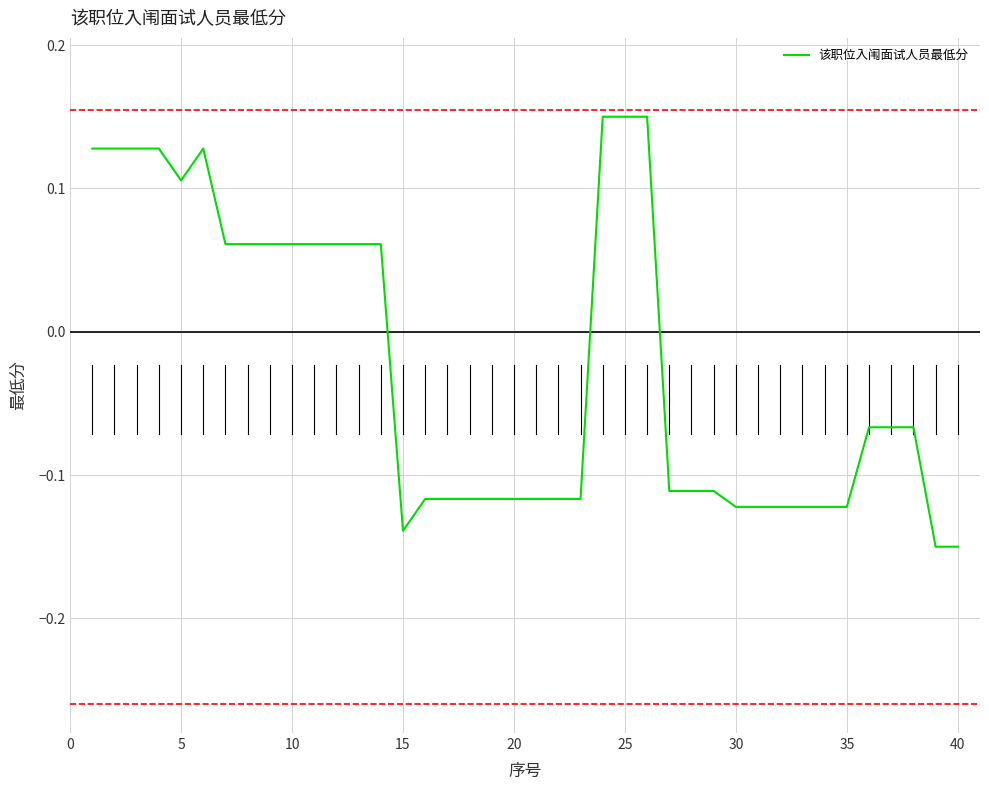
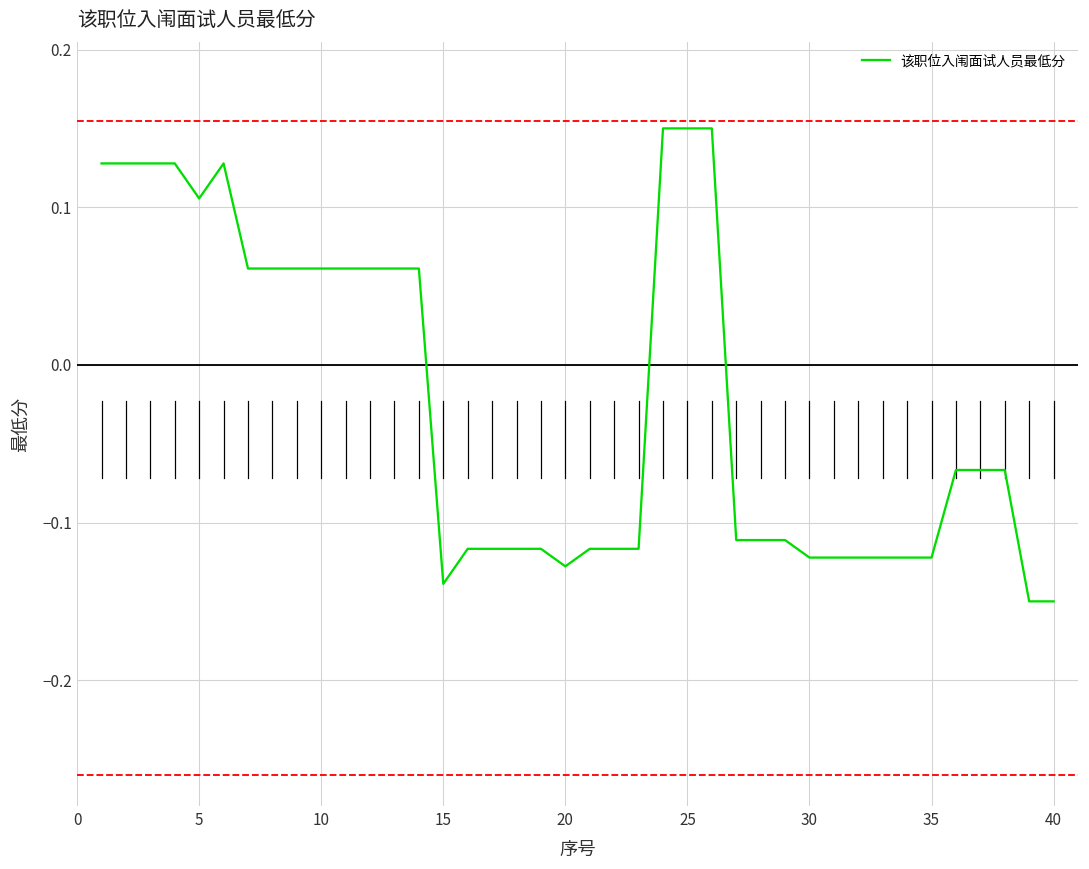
20: -0.117 -> -0.128
